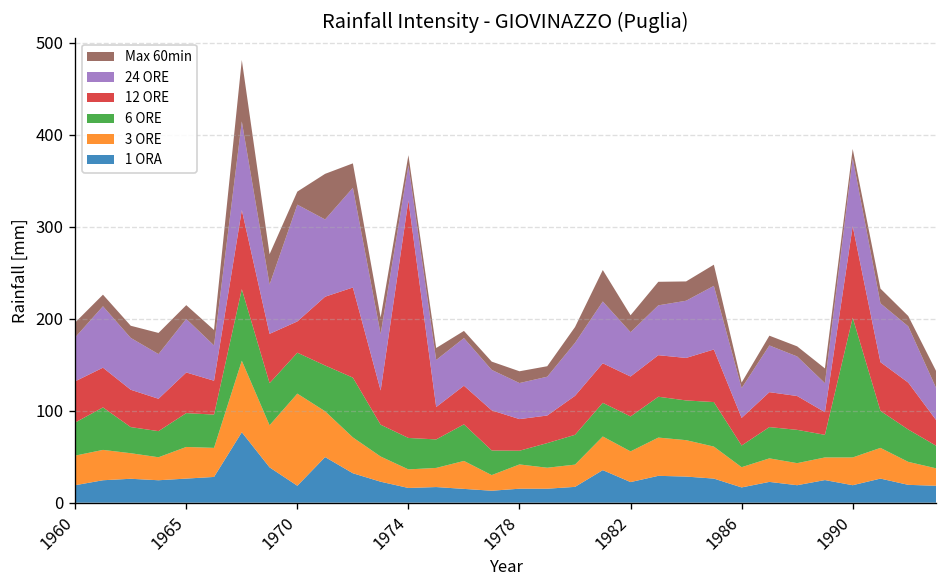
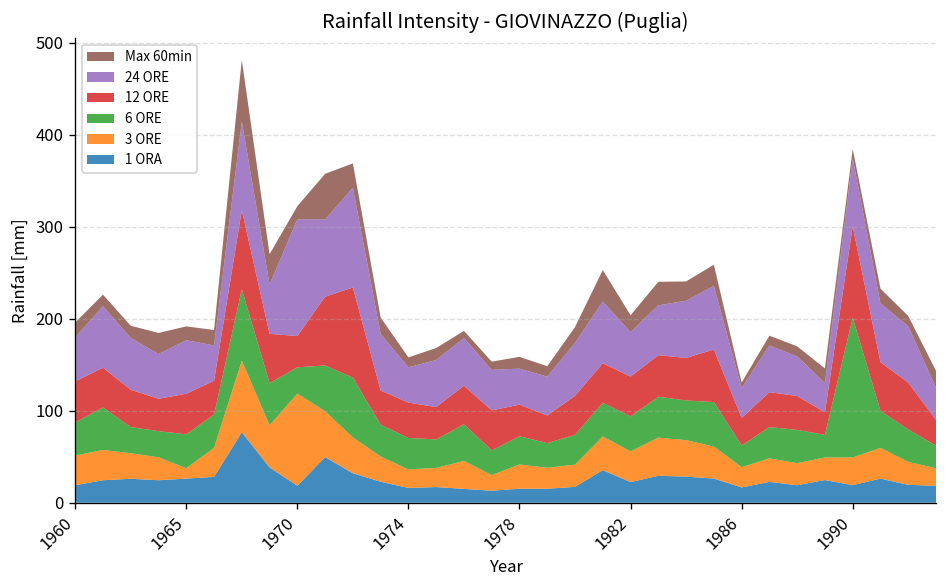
3 ORE, 1965: 30 -> 10
6 ORE, 1970: 40 -> 30
12 ORE, 1974: 260 -> 40
6 ORE, 1978: 10 -> 30
